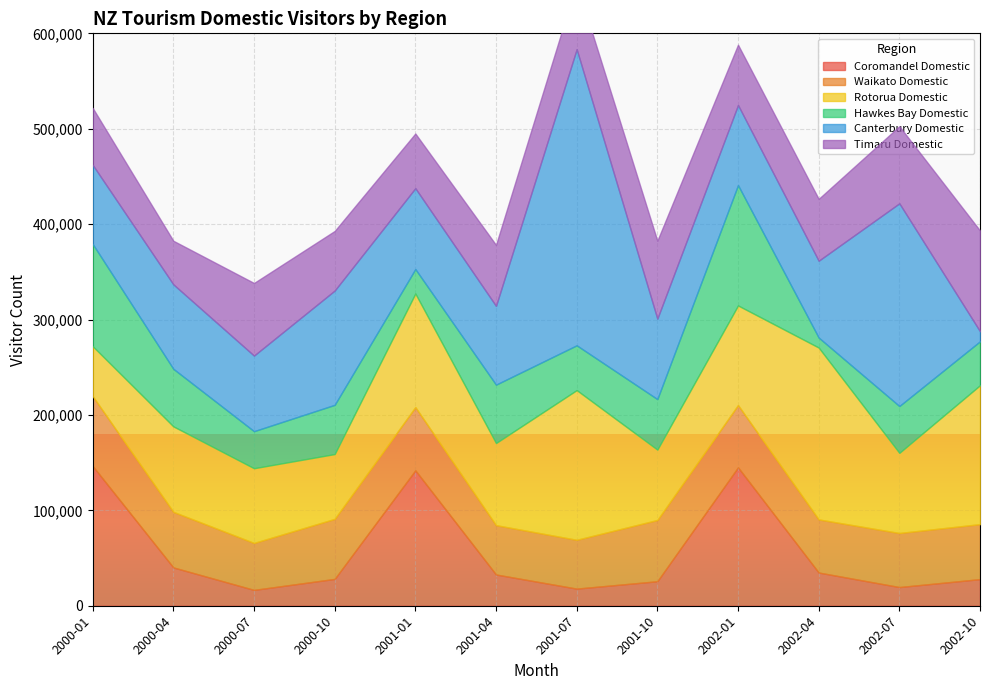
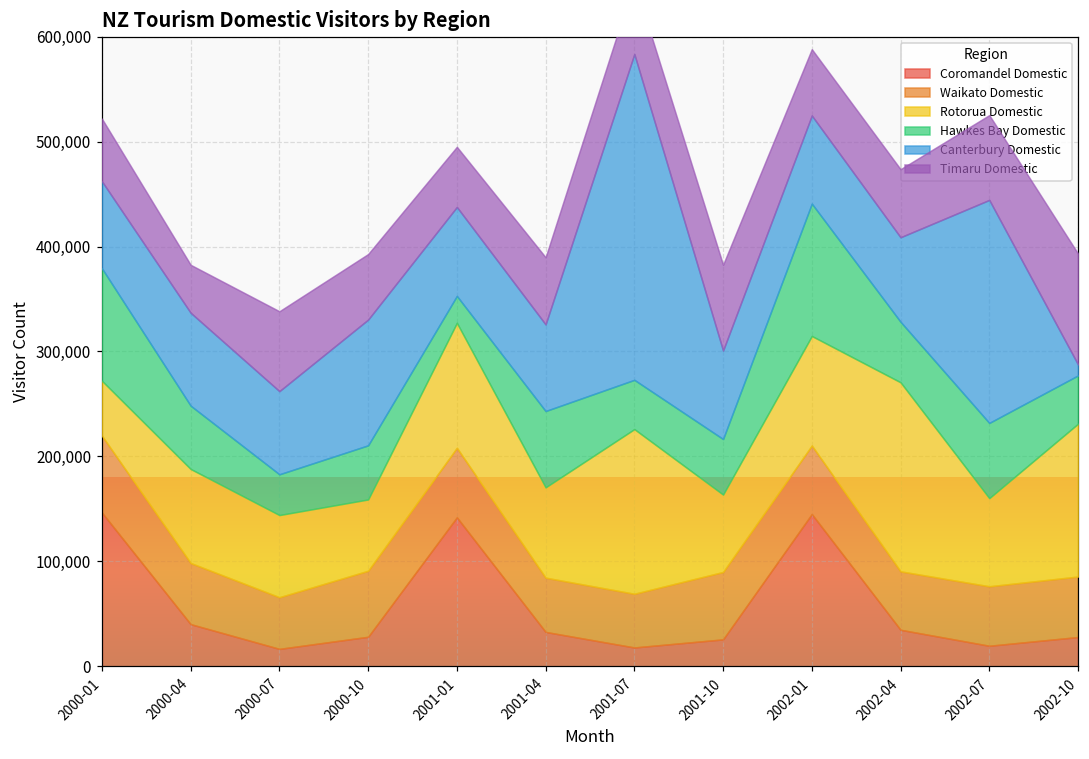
Hawkes Bay Domestic, 2001-04: 60,000 -> 70,000
Hawkes Bay Domestic, 2002-04: 10,000 -> 60,000
Hawkes Bay Domestic, 2002-07: 50,000 -> 70,000
